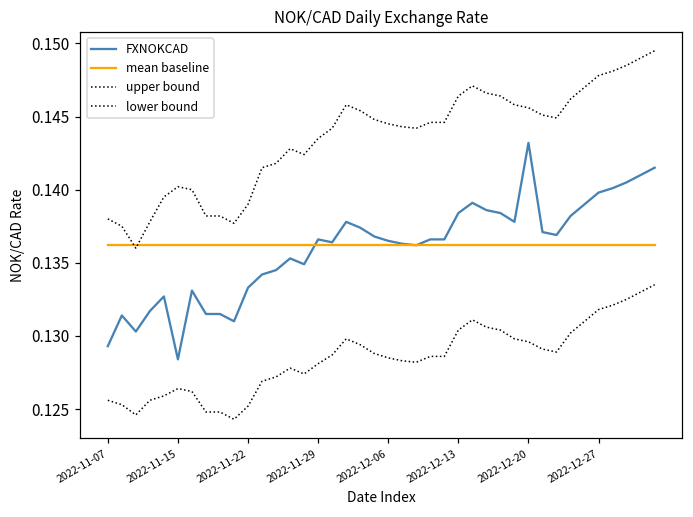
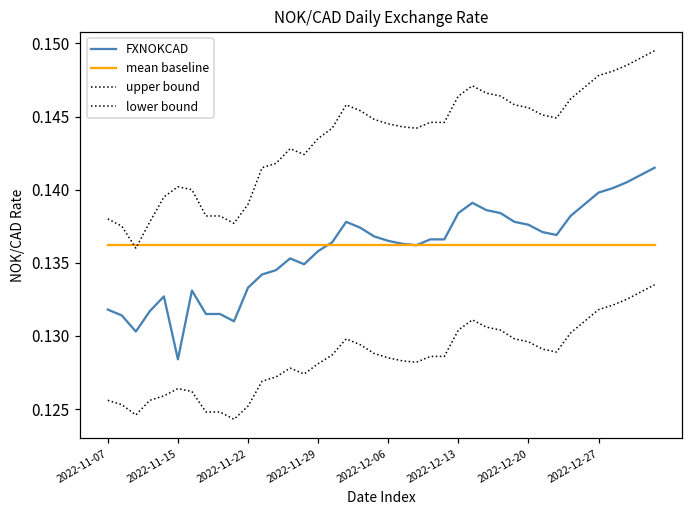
FXNOKCAD, 2022-11-07: 0.1293 -> 0.1318
FXNOKCAD, 2022-11-29: 0.1366 -> 0.1358
FXNOKCAD, 2022-12-20: 0.1432 -> 0.1376
